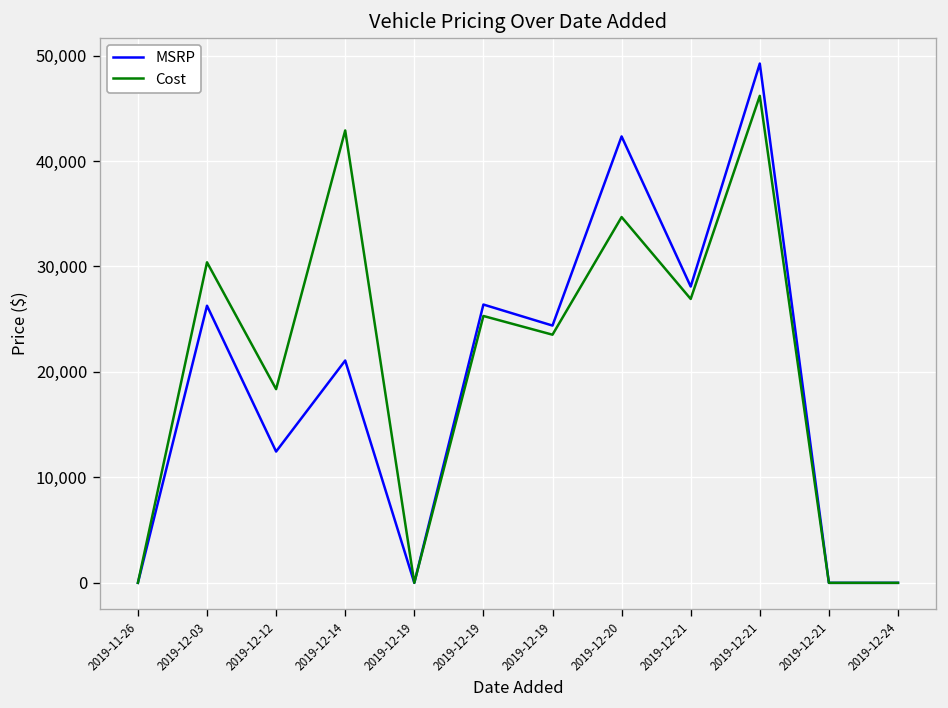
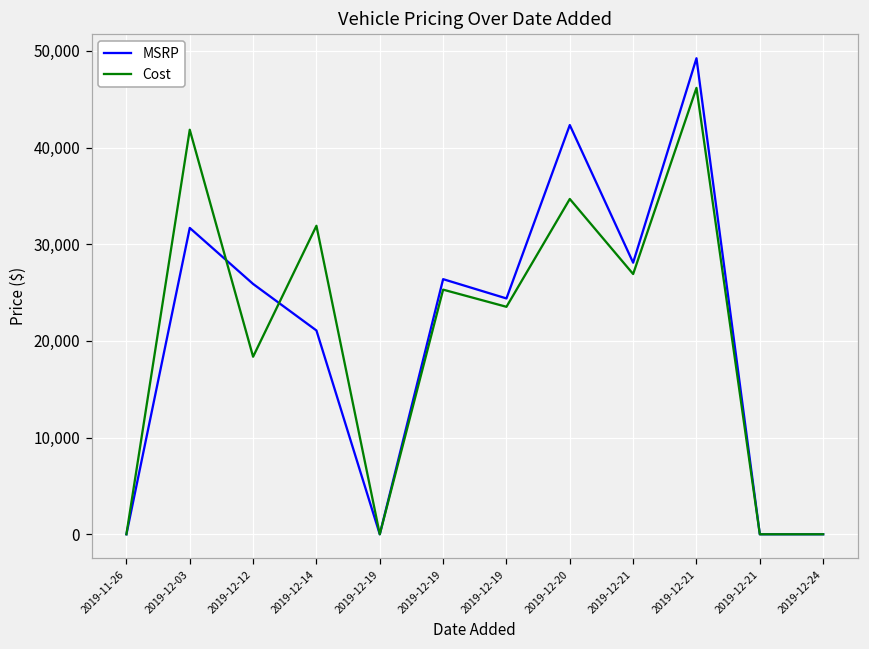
MSRP, 2019-12-03: 26,000 -> 32,000
Cost, 2019-12-03: 30,000 -> 42,000
MSRP, 2019-12-12: 12,000 -> 26,000
Cost, 2019-12-14: 43,000 -> 32,000
